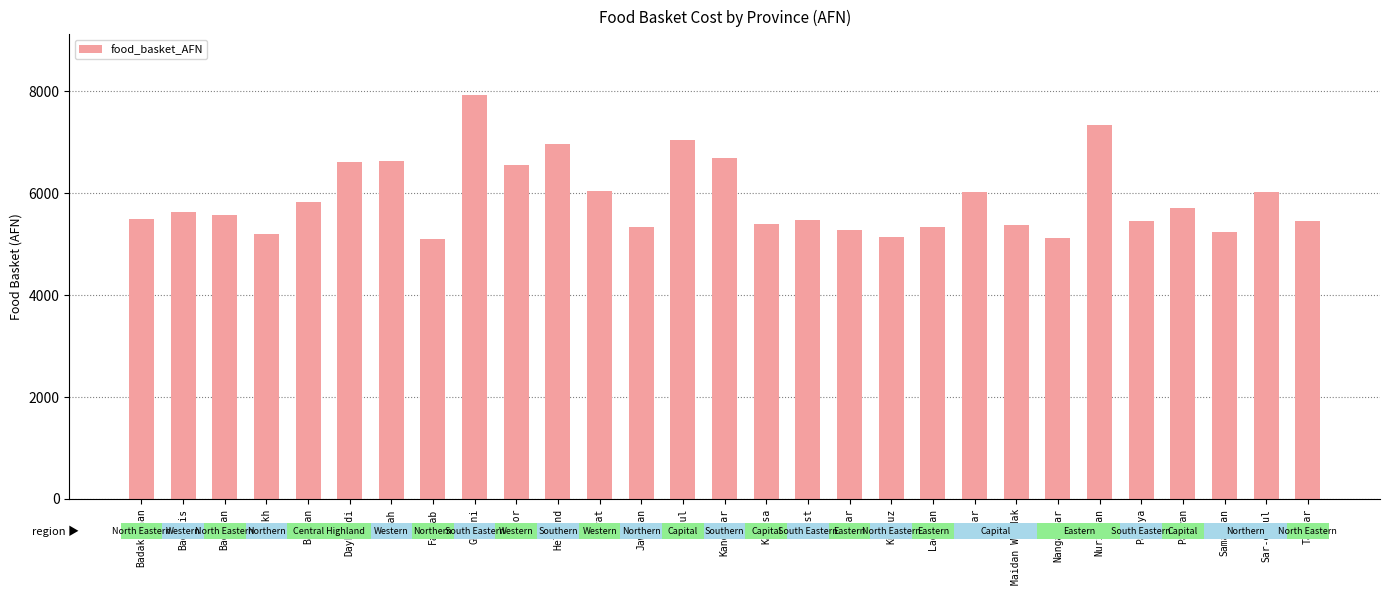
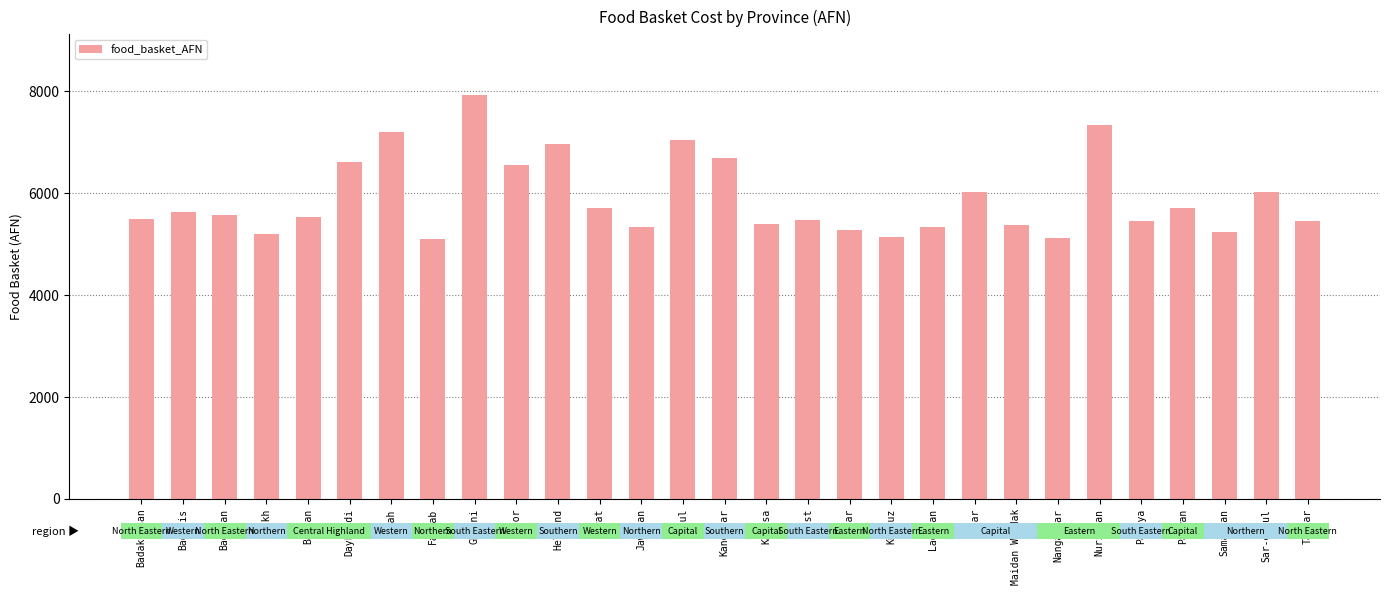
Bamyan: 5800 -> 5500
Farah: 6600 -> 7200
Herat: 6000 -> 5700
